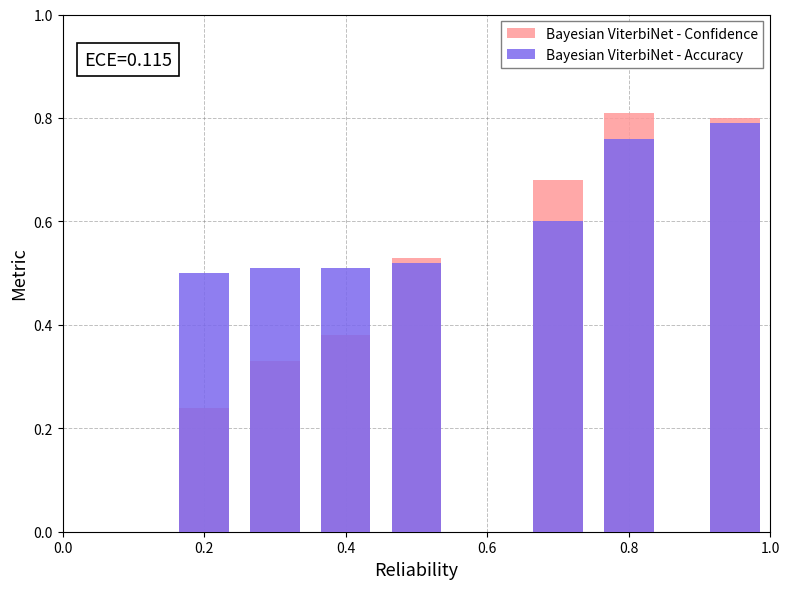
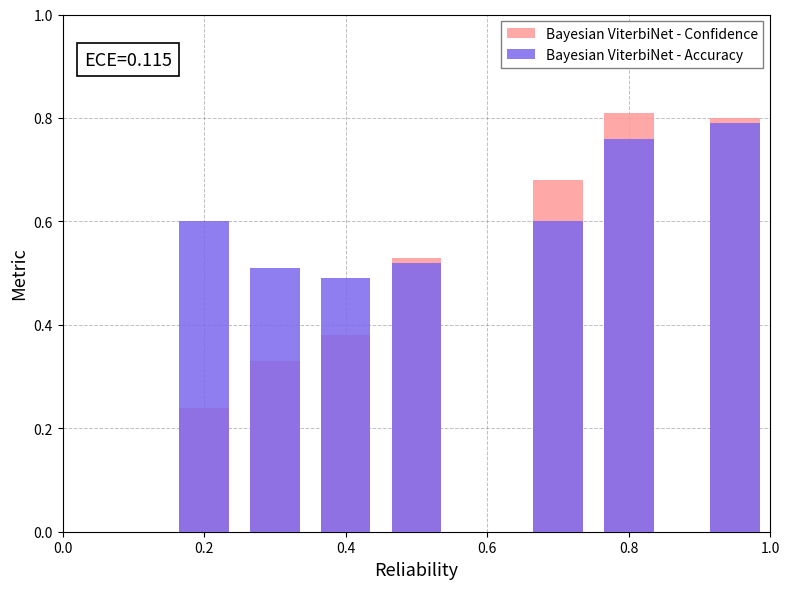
Bayesian ViterbiNet - Accuracy, 0.2: 0.5 -> 0.6
Bayesian ViterbiNet - Accuracy, 0.4: 0.51 -> 0.49
